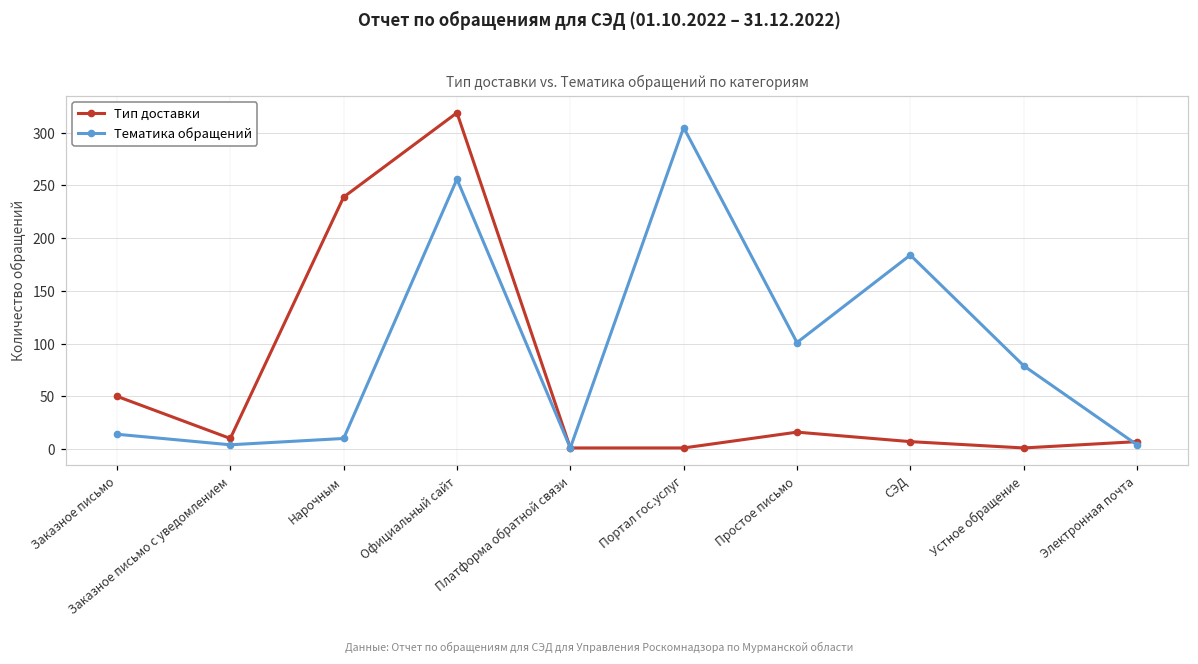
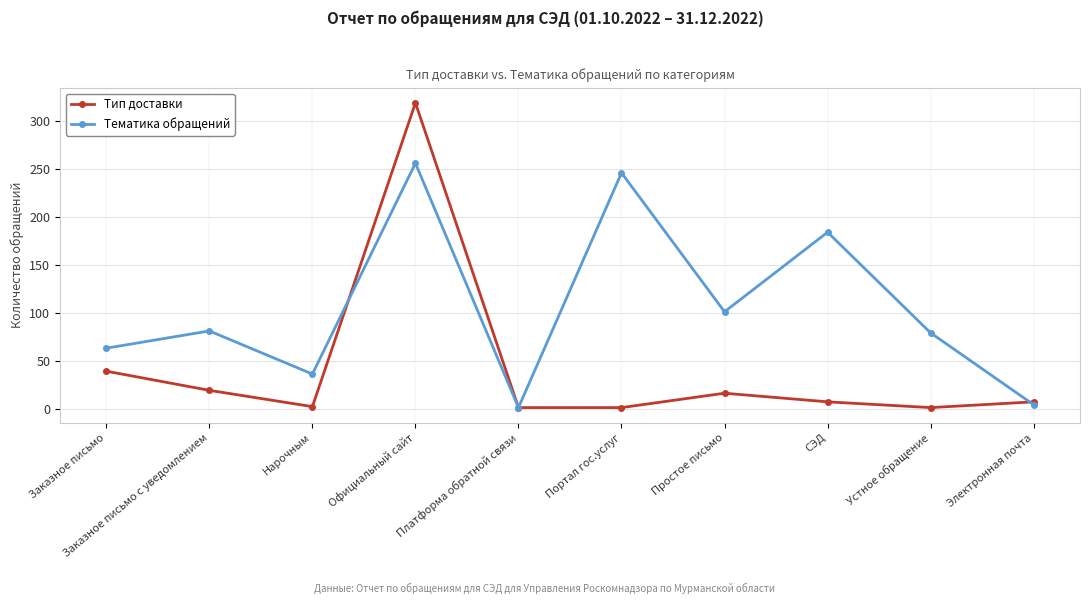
Тип доставки, Заказное письмо: 50 -> 40
Тематика обращений, Заказное письмо: 10 -> 60
Тип доставки, Заказное письмо с уведомлением: 10 -> 20
Тематика обращений, Заказное письмо с уведомлением: 0 -> 80
Тип доставки, Нарочным: 240 -> 0
Тематика обращений, Нарочным: 10 -> 40
Тематика обращений, Портал гос.услуг: 310 -> 250
